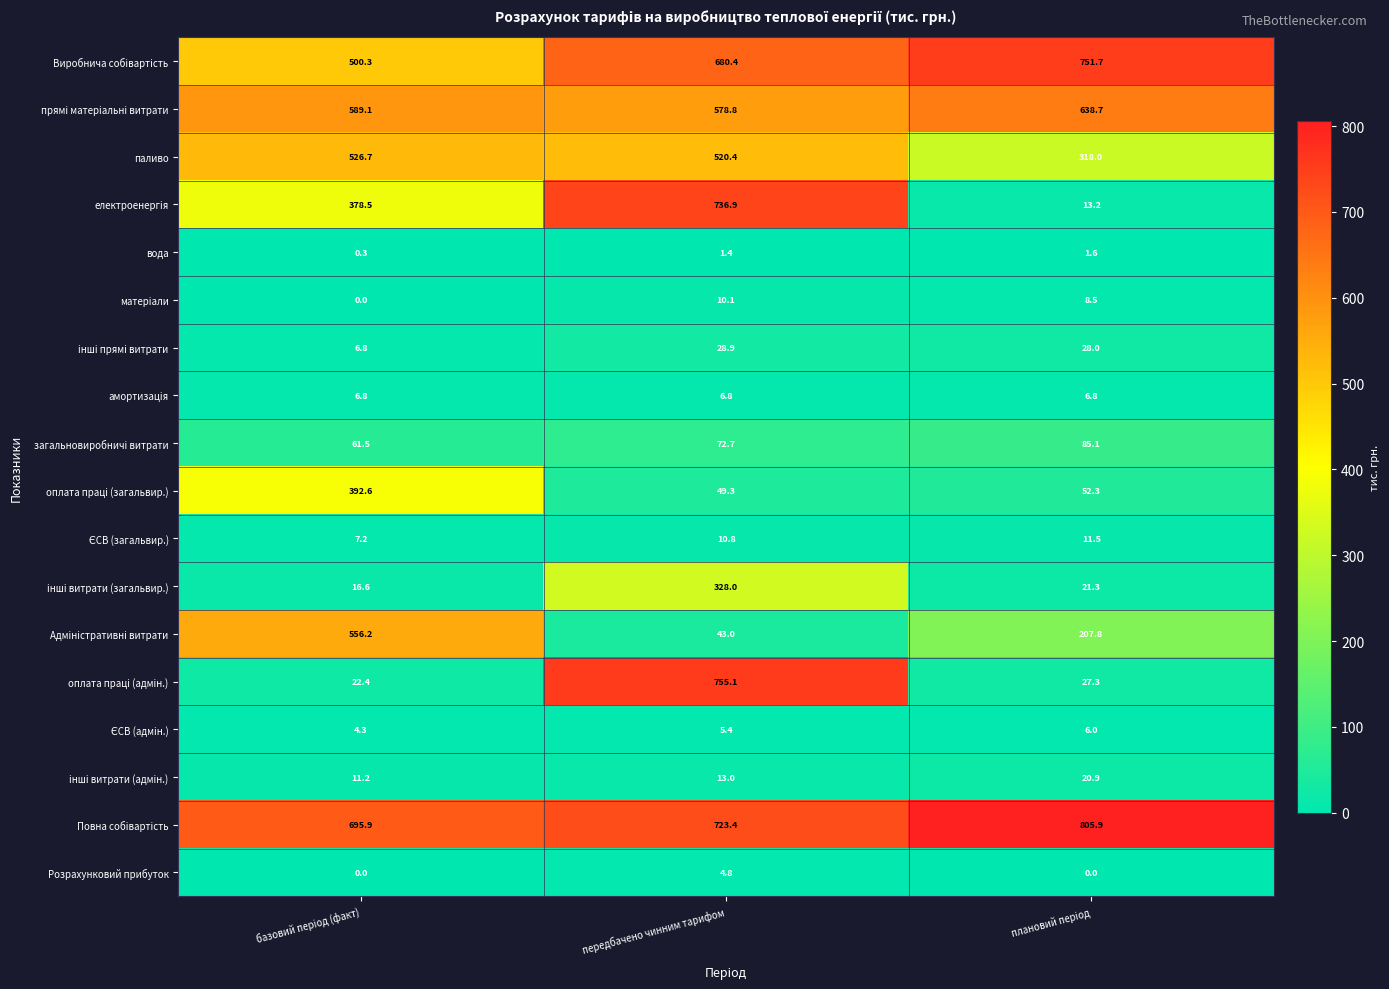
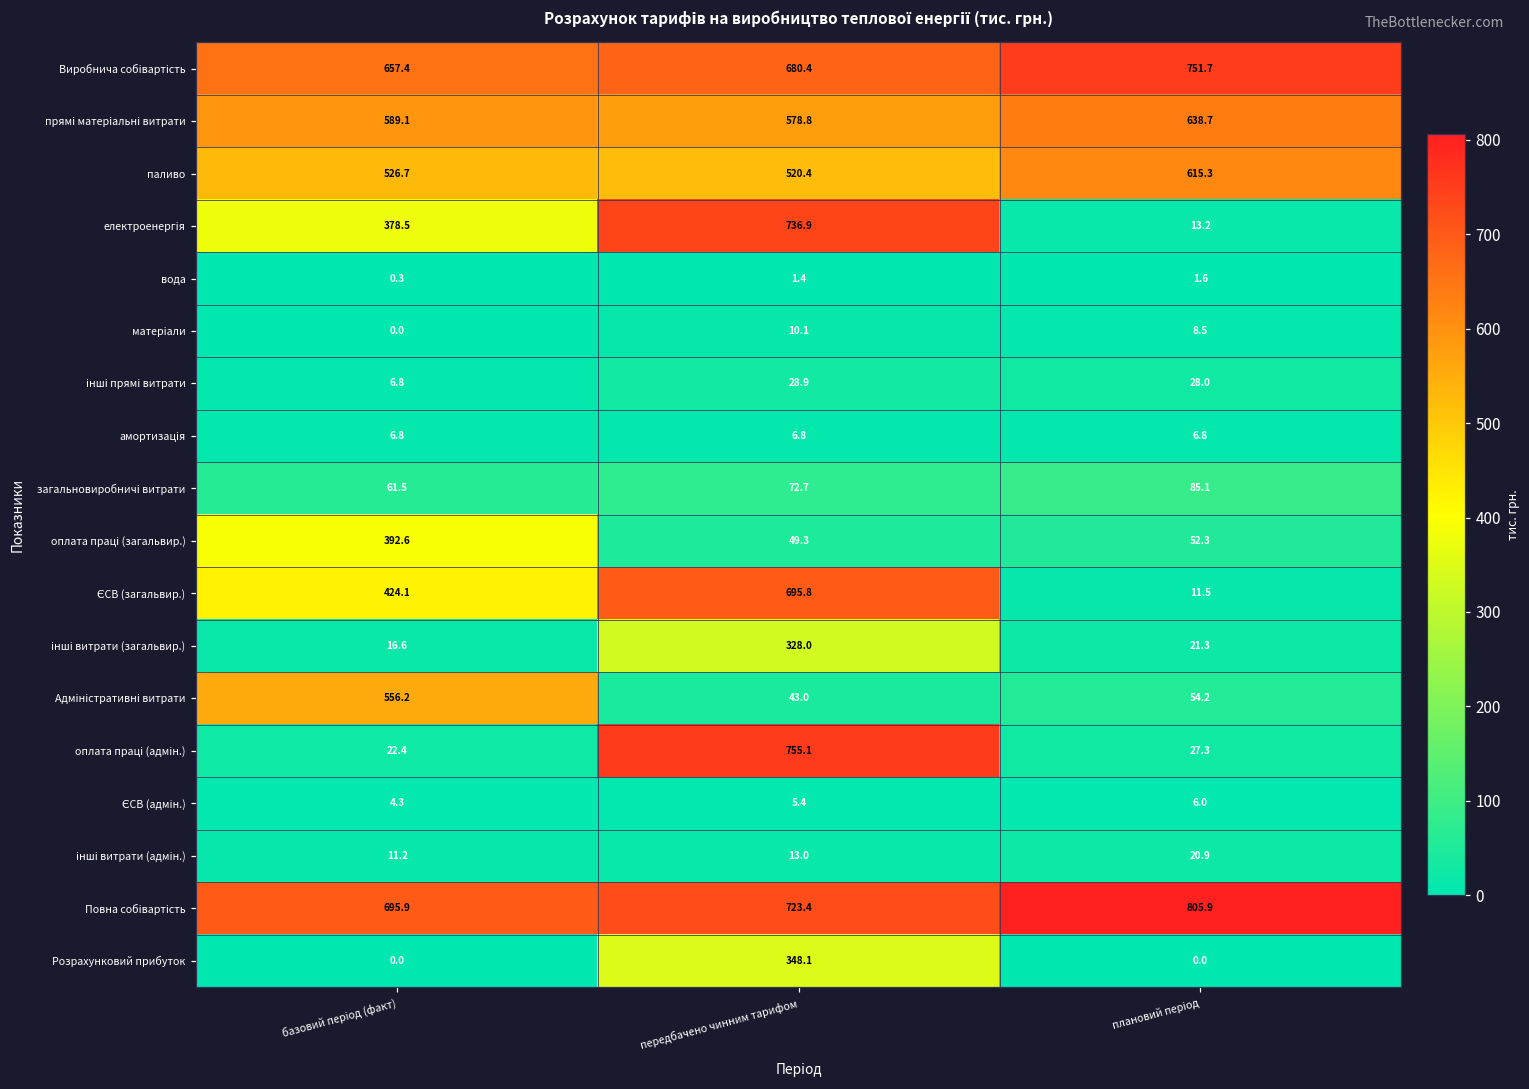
Виробнича собівартість, базовий період (факт): 500.3 -> 657.4
паливо, плановий період: 318.0 -> 615.3
ЄСВ (загальвир.), базовий період (факт): 7.2 -> 424.1
ЄСВ (загальвир.), передбачено чинним тарифом: 10.8 -> 695.8
Адміністративні витрати, плановий період: 207.8 -> 54.2
Розрахунковий прибуток, передбачено чинним тарифом: 4.8 -> 348.1
